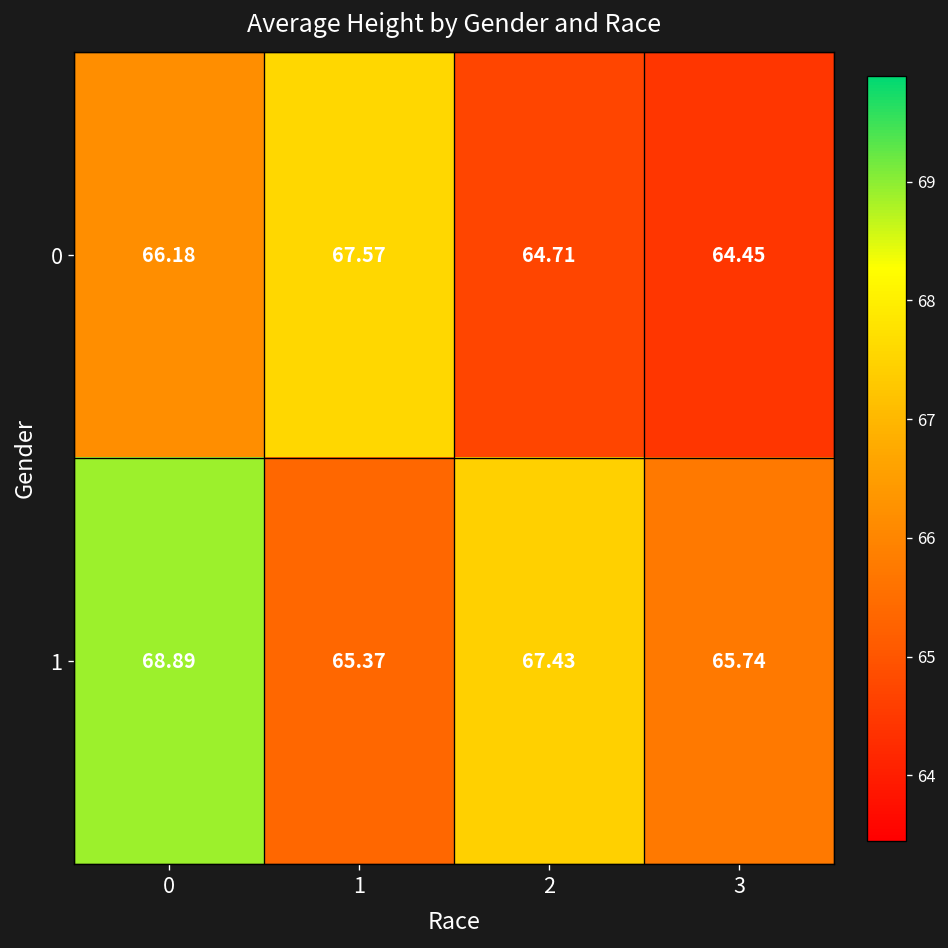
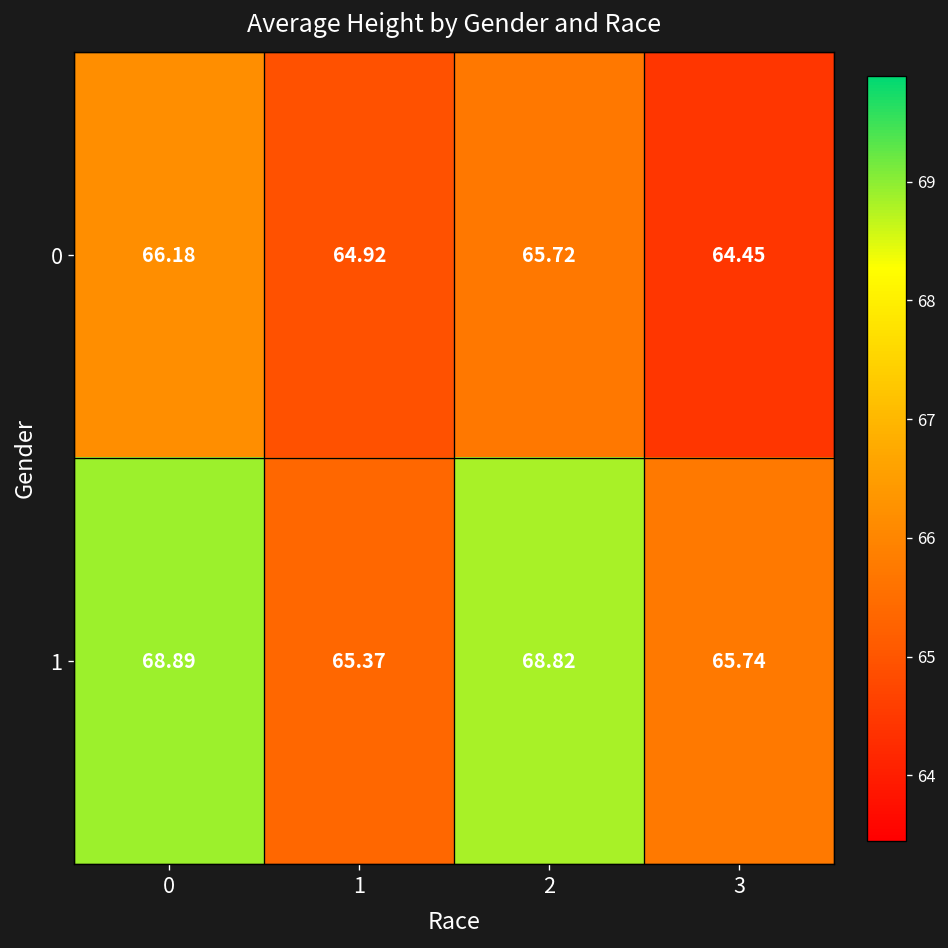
0, 1: 67.57 -> 64.92
0, 2: 64.71 -> 65.72
1, 2: 67.43 -> 68.82
